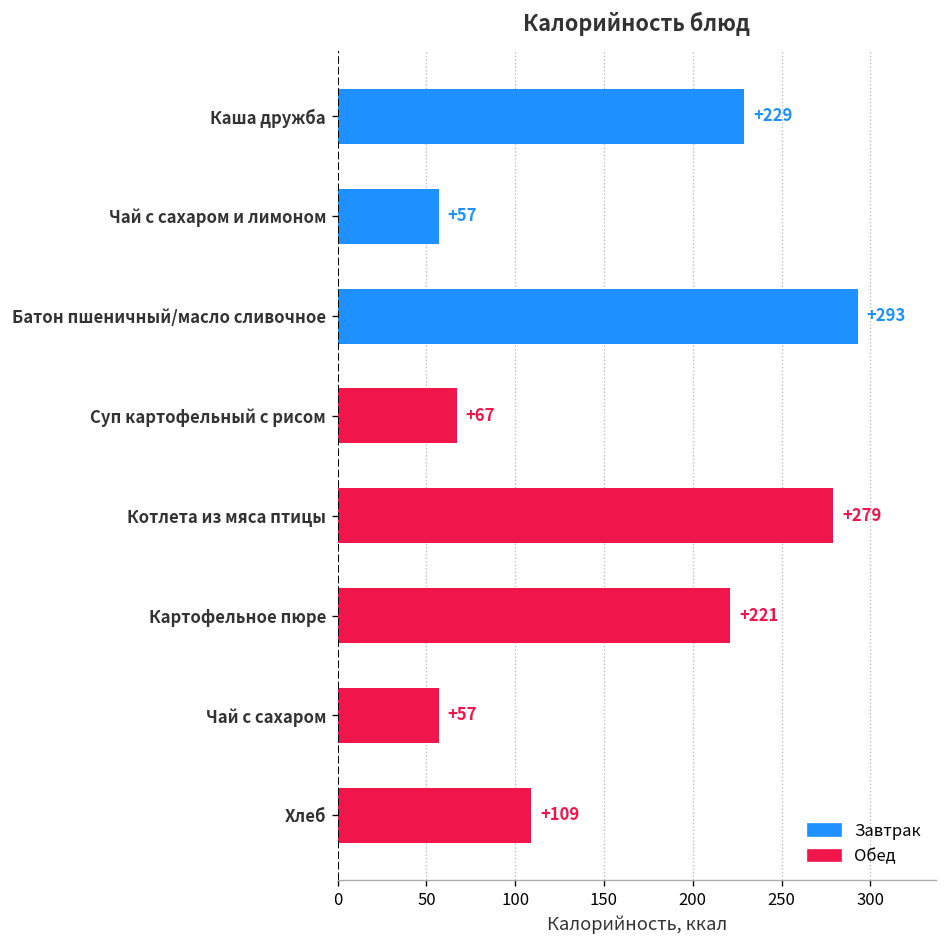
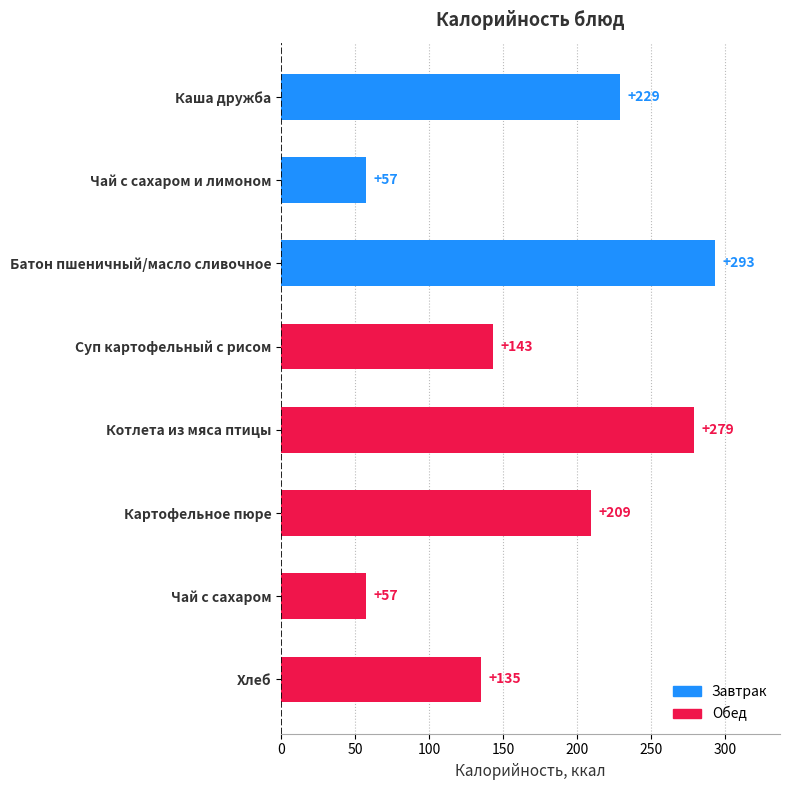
Суп картофельный с рисом: +67 -> +143
Картофельное пюре: +221 -> +209
Хлеб: +109 -> +135
